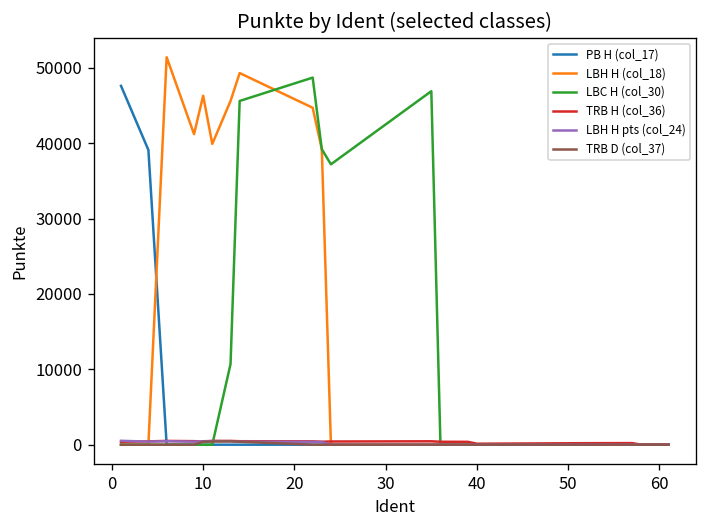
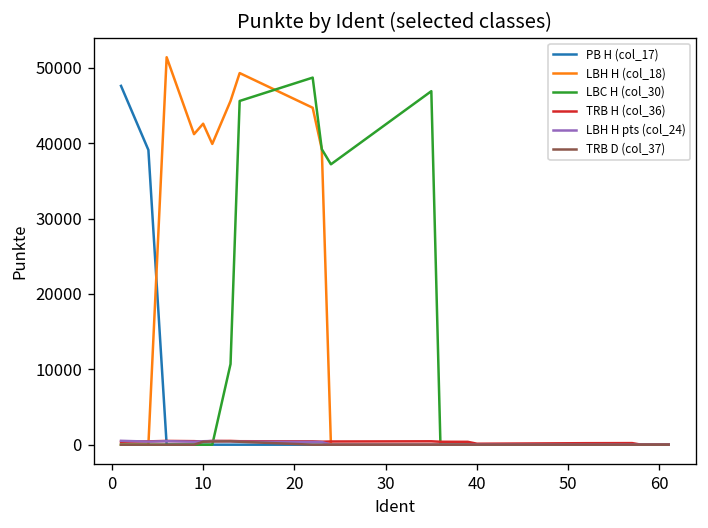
LBH H (col_18), 10: 46000 -> 43000
